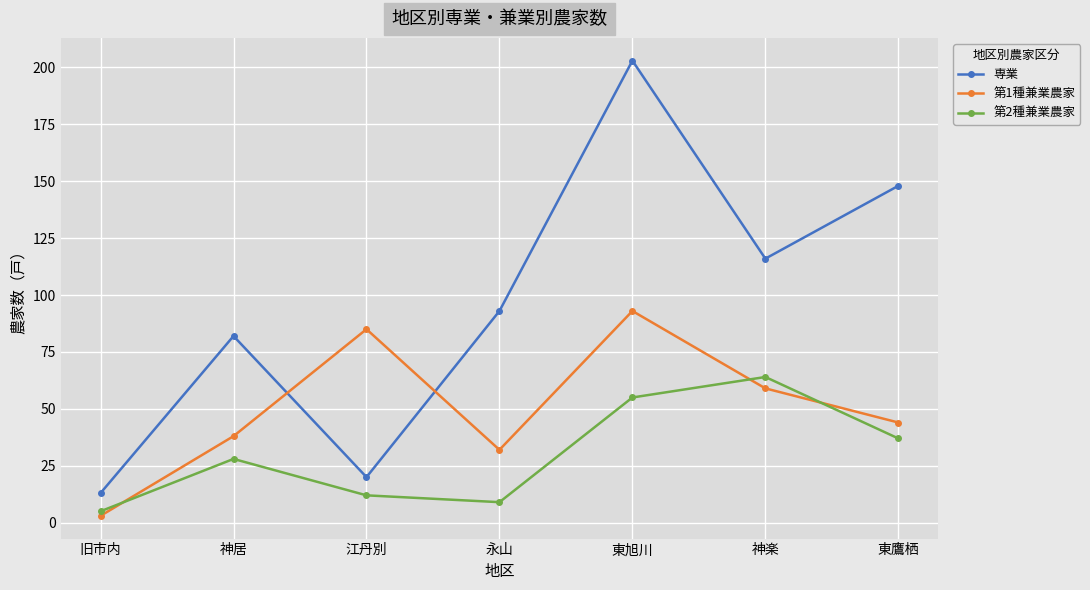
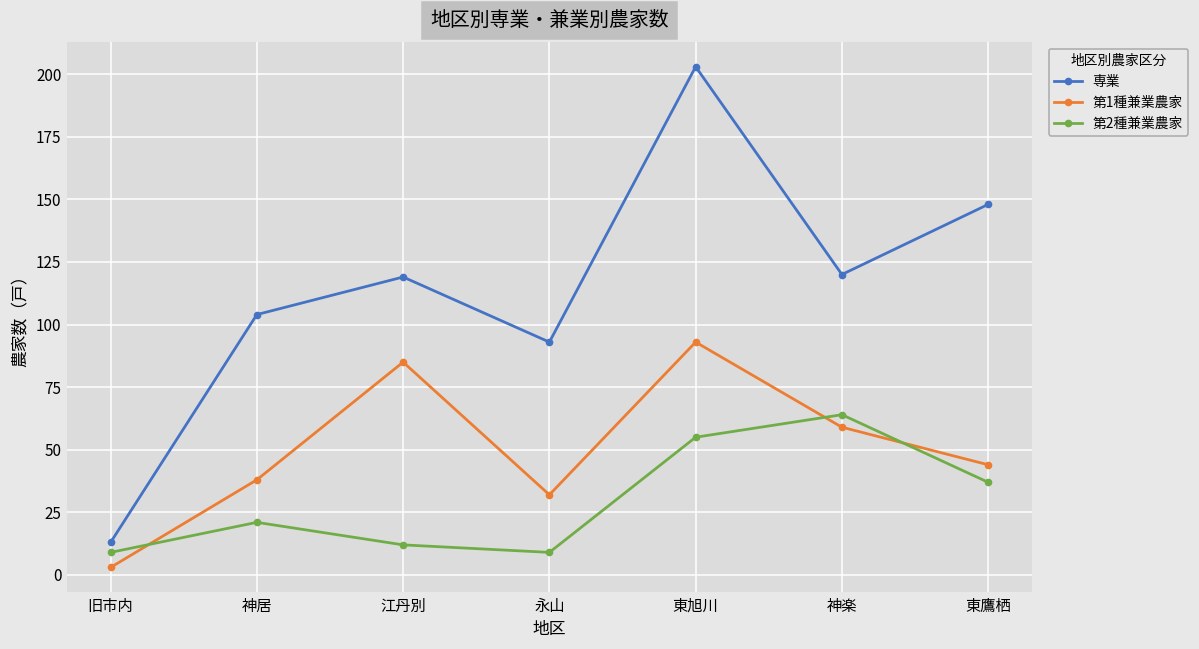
第2種兼業農家, 旧市内: 5 -> 9
専業, 神居: 82 -> 104
第2種兼業農家, 神居: 28 -> 21
専業, 江丹別: 20 -> 119
専業, 神楽: 116 -> 120
